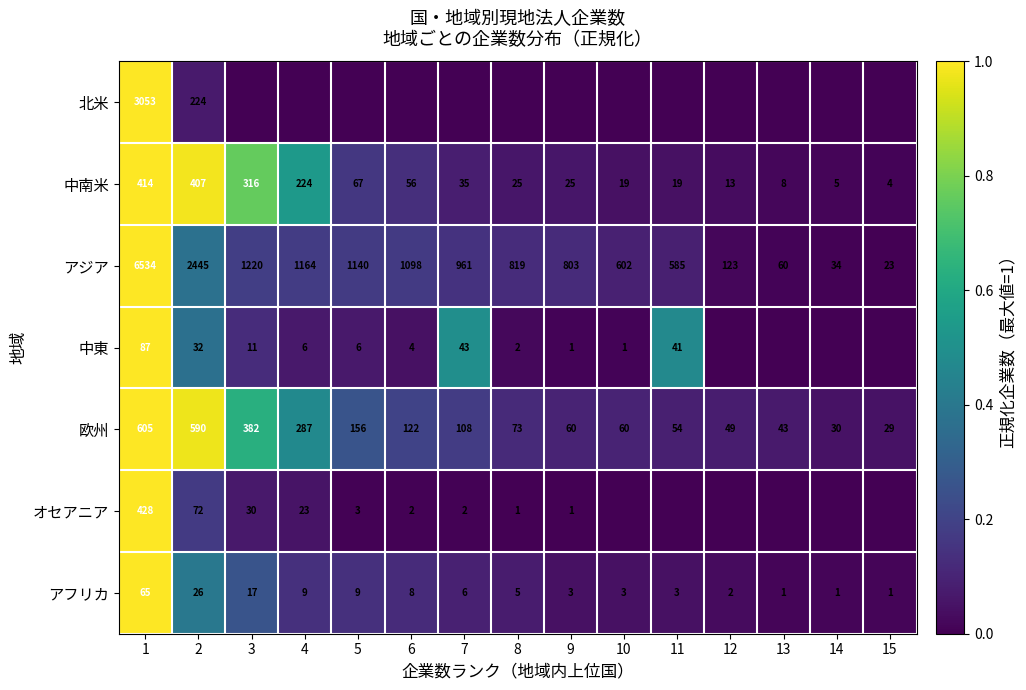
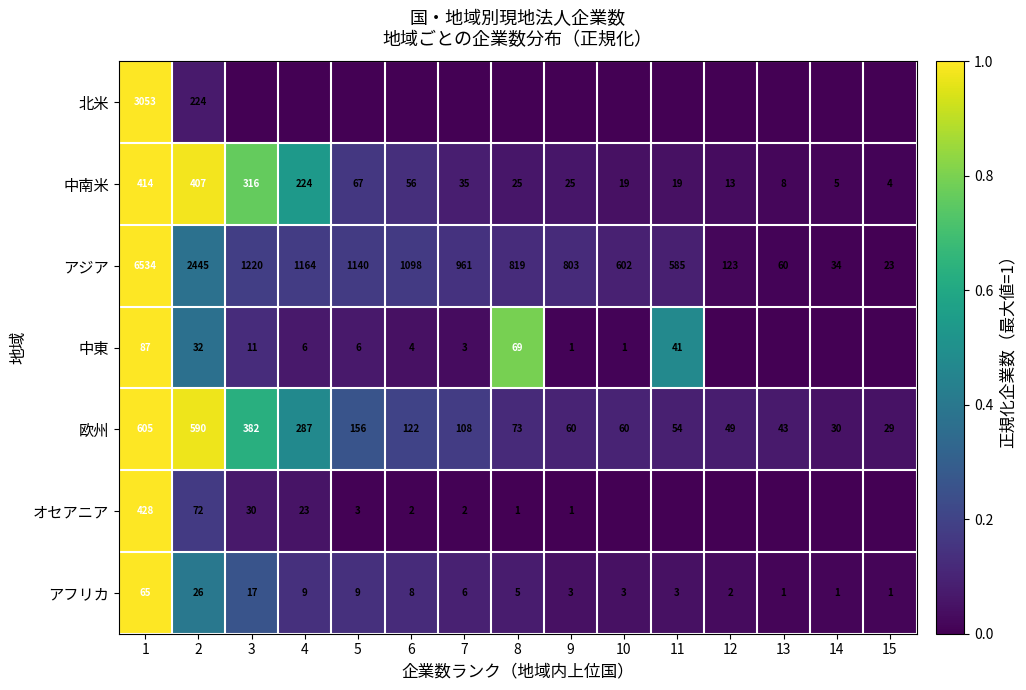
中東, 7: 43 -> 3
中東, 8: 2 -> 69
